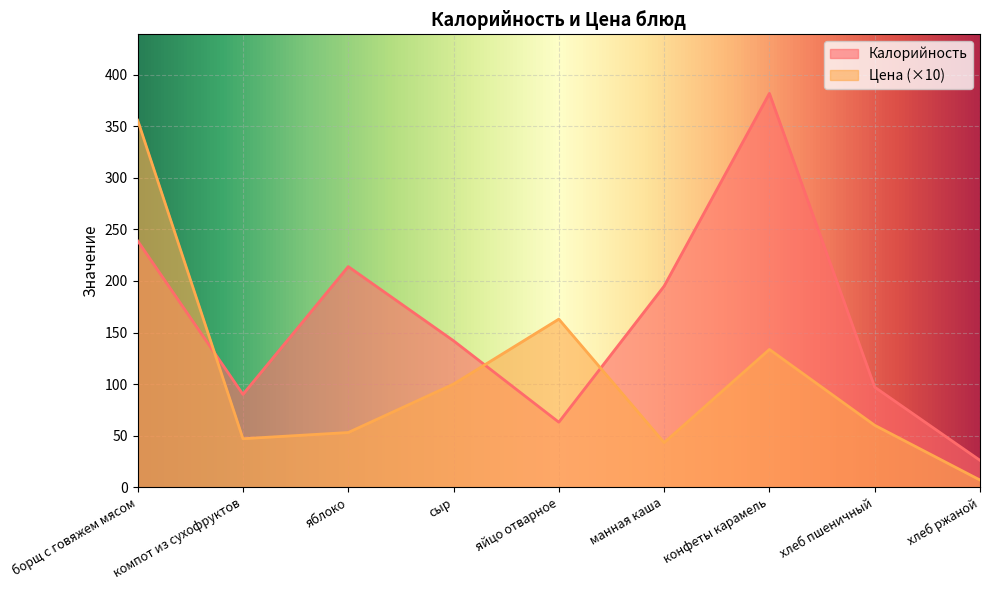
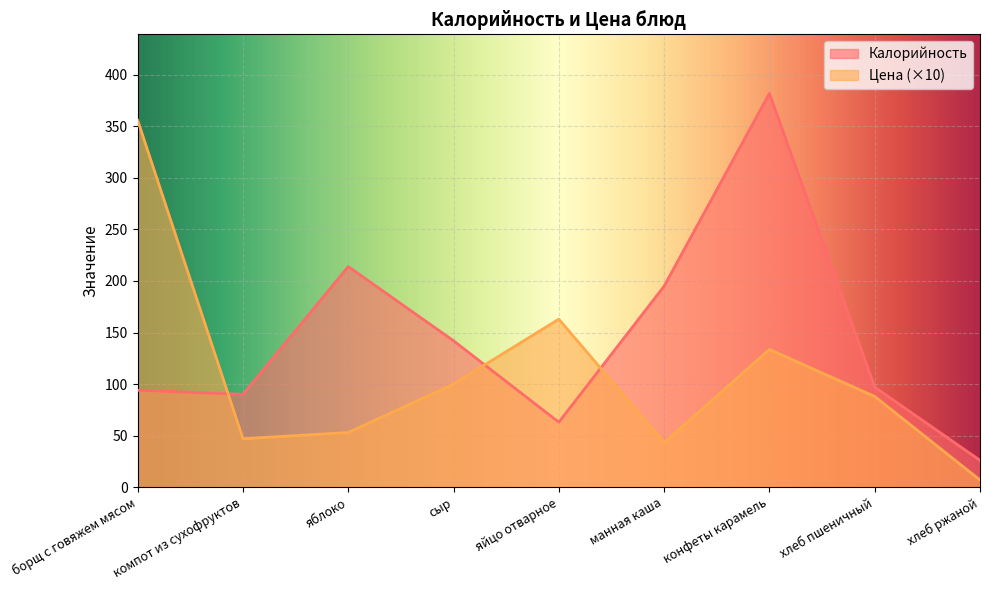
Калорийность, борщ с говяжем мясом: 239 -> 94
Цена (×10), хлеб пшеничный: 60 -> 88
